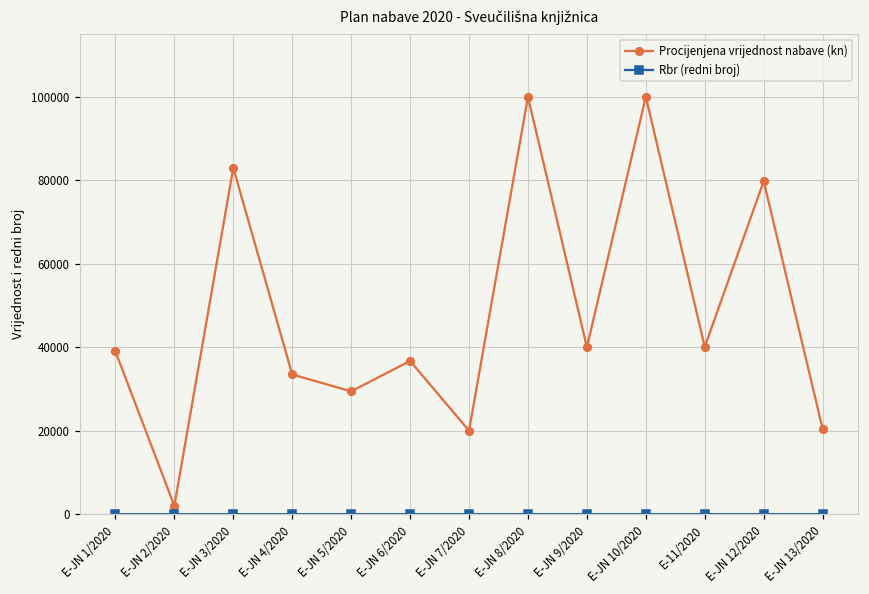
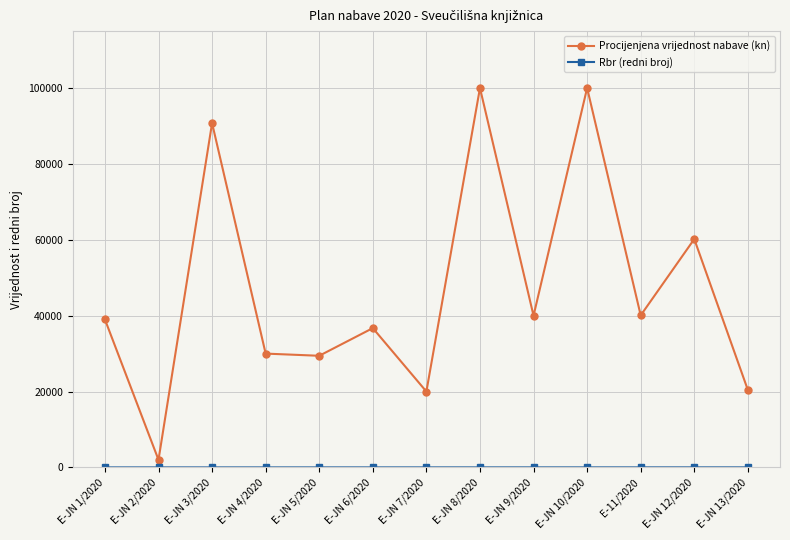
Procijenjena vrijednost nabave (kn), E-JN 3/2020: 83000 -> 91000
Procijenjena vrijednost nabave (kn), E-JN 4/2020: 33000 -> 30000
Procijenjena vrijednost nabave (kn), E-JN 12/2020: 80000 -> 60000
